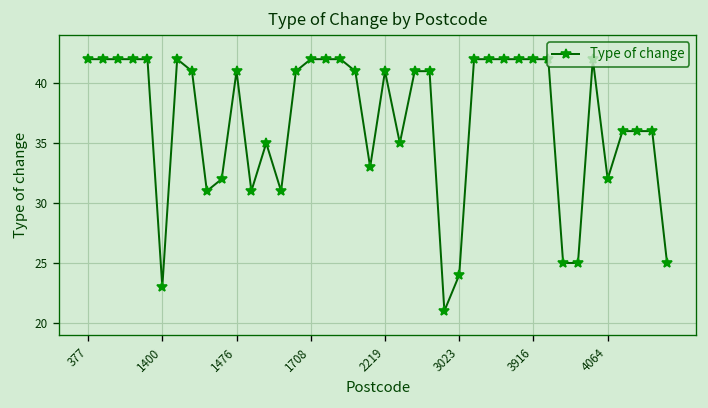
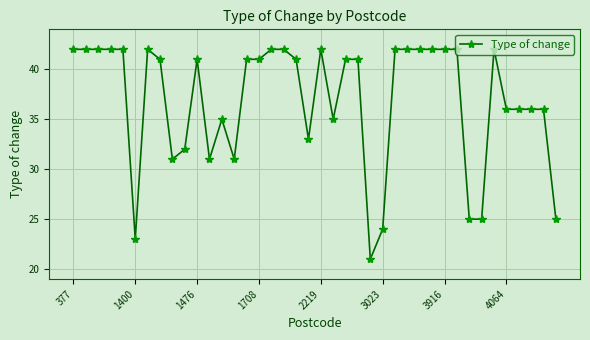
1708: 42 -> 41
2219: 41 -> 42
4064: 32 -> 36
